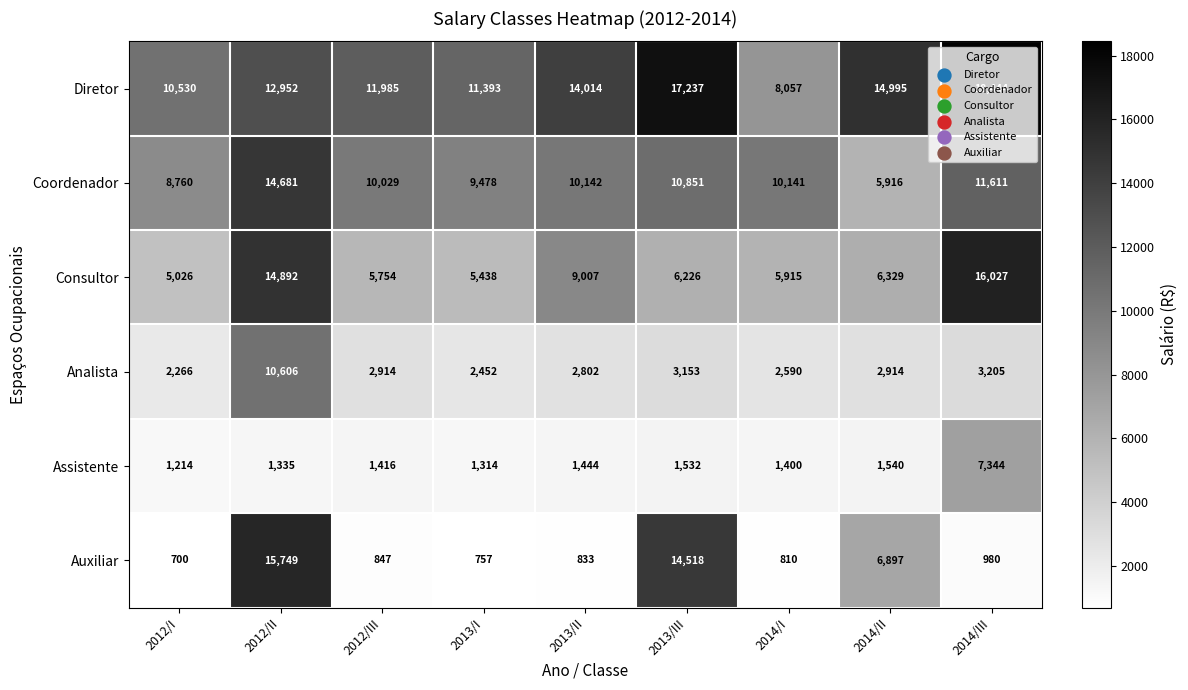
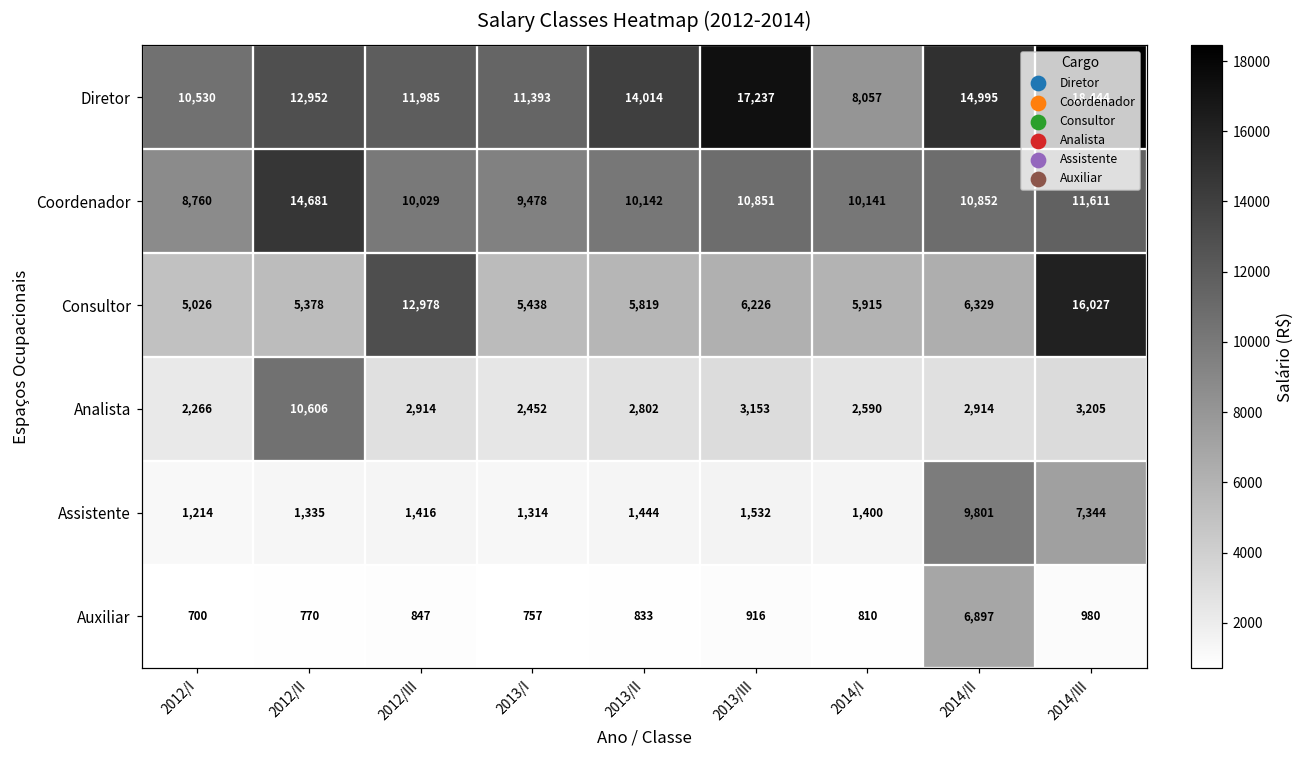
Coordenador, 2014/II: 5,916 -> 10,852
Consultor, 2012/II: 14,892 -> 5,378
Consultor, 2012/III: 5,754 -> 12,978
Consultor, 2013/II: 9,007 -> 5,819
Assistente, 2014/II: 1,540 -> 9,801
Auxiliar, 2012/II: 15,749 -> 770
Auxiliar, 2013/III: 14,518 -> 916
